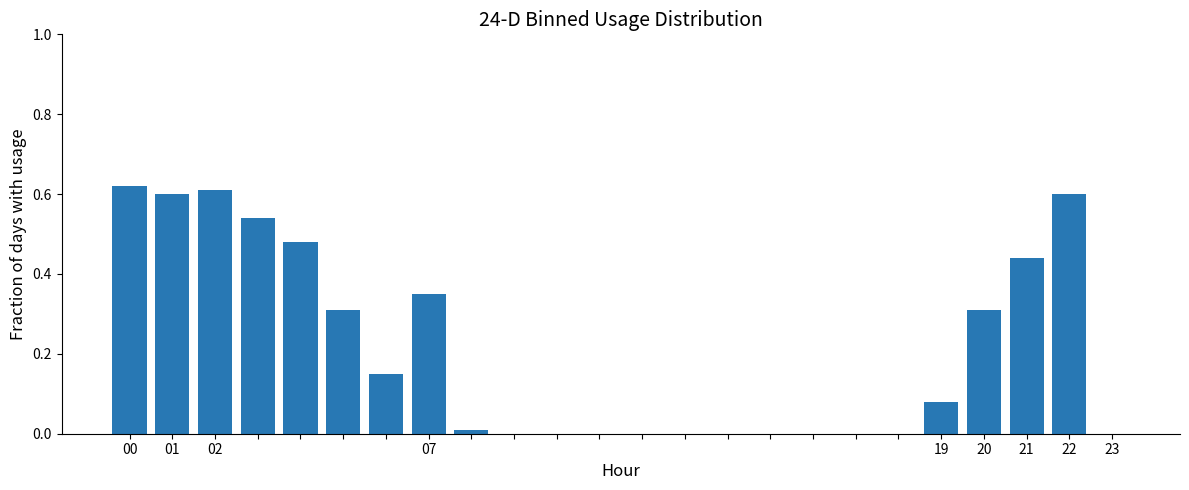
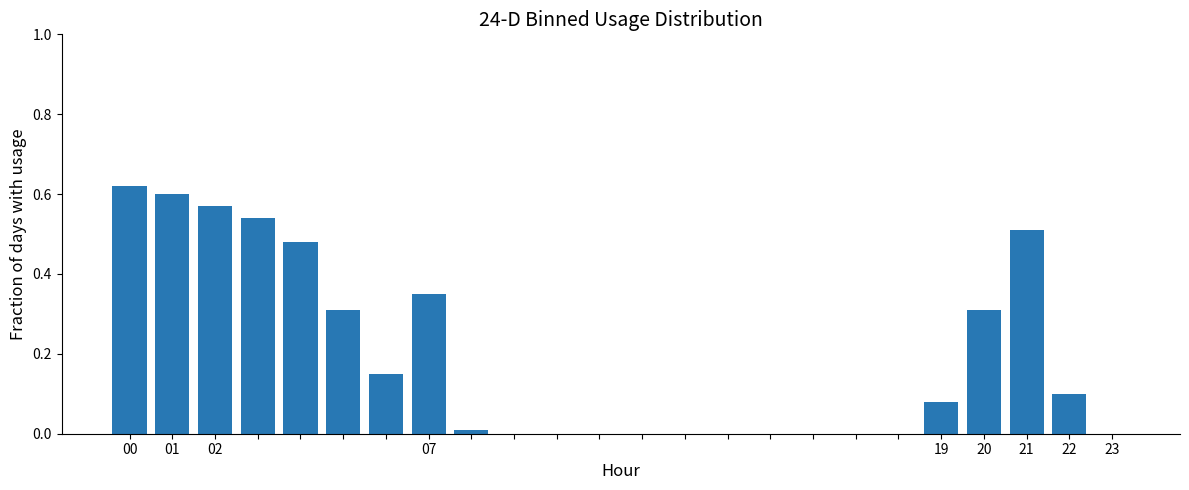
02: 0.61 -> 0.57
21: 0.44 -> 0.51
22: 0.6 -> 0.1
